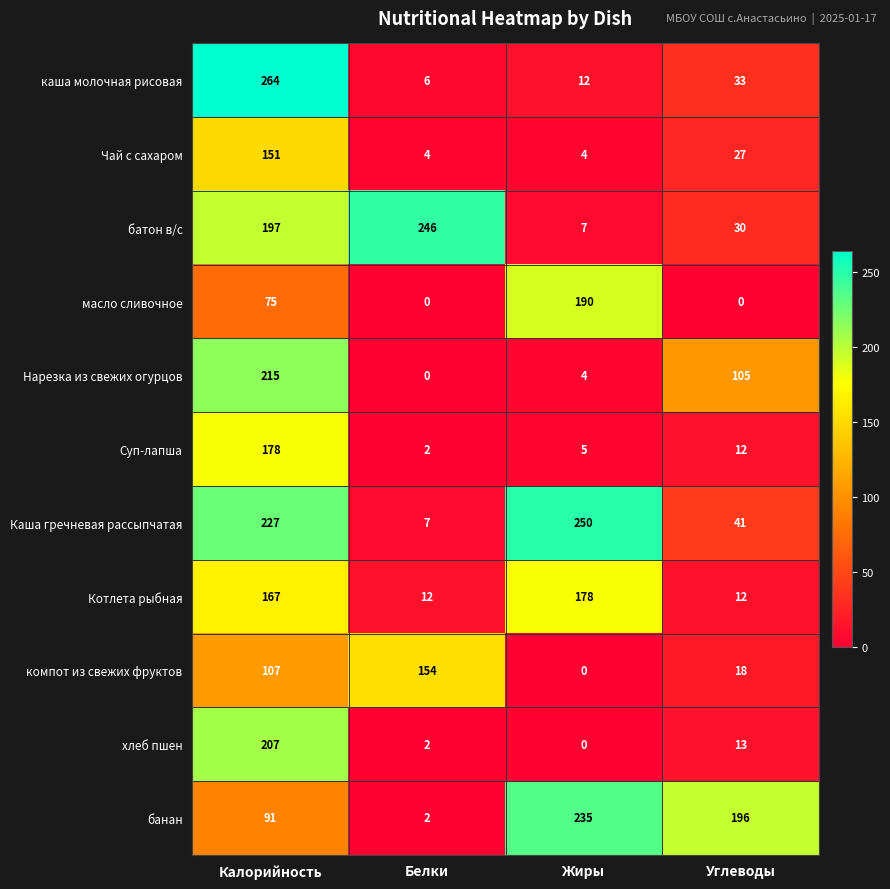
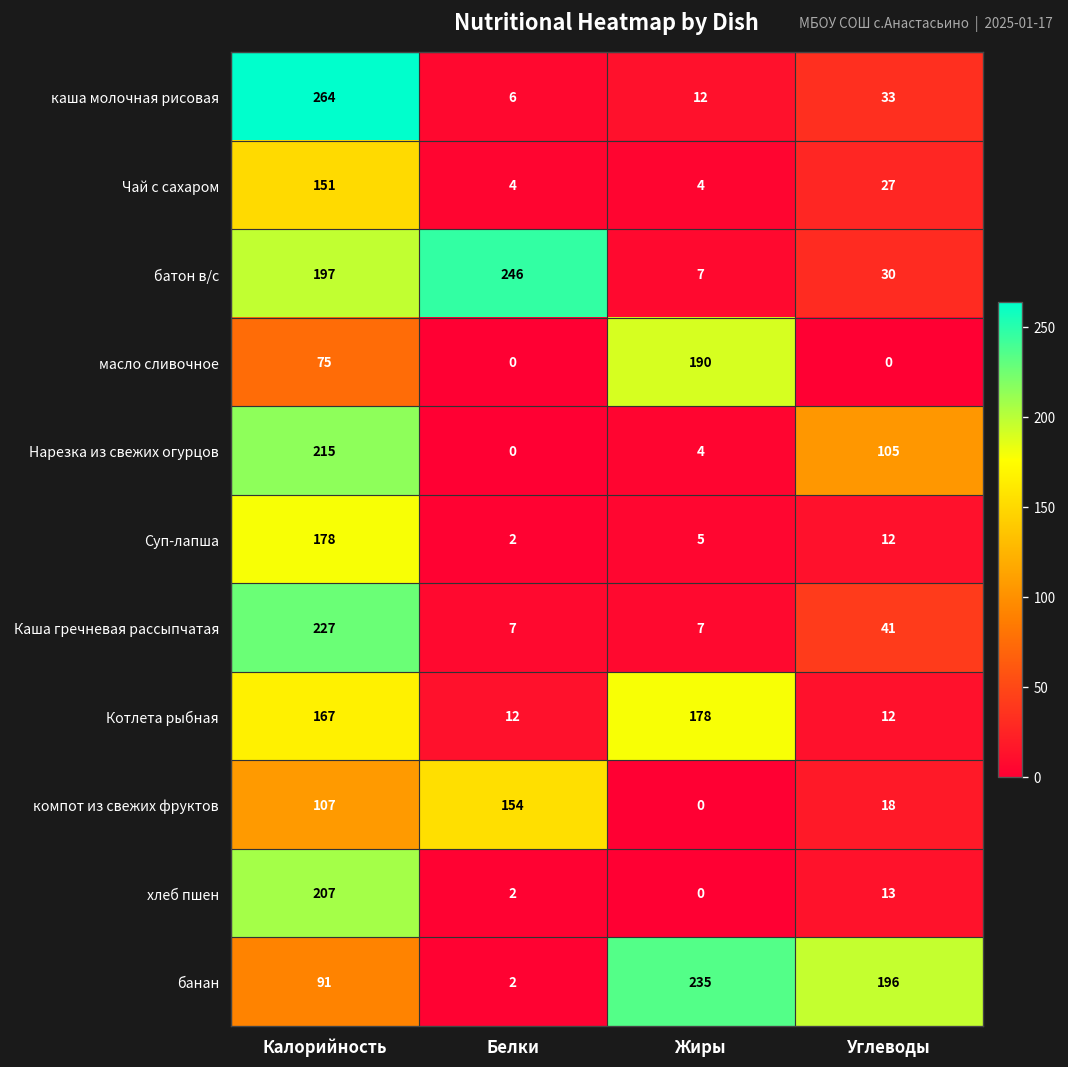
Каша гречневая рассыпчатая, Жиры: 250 -> 7
